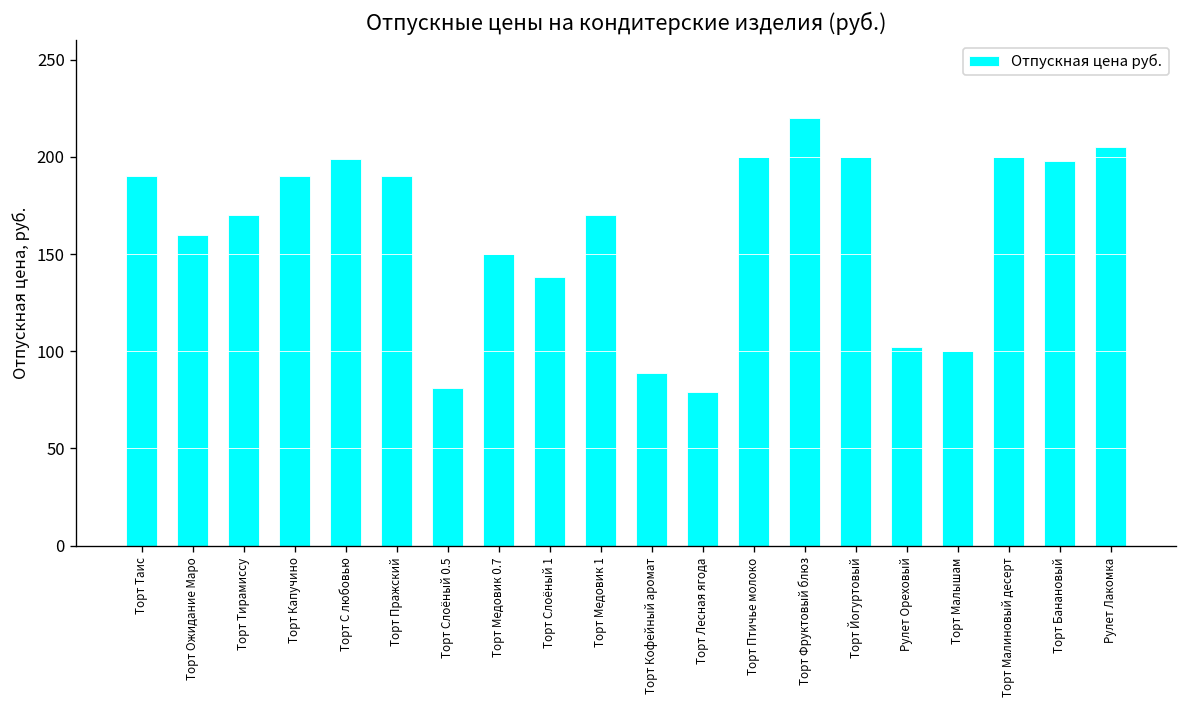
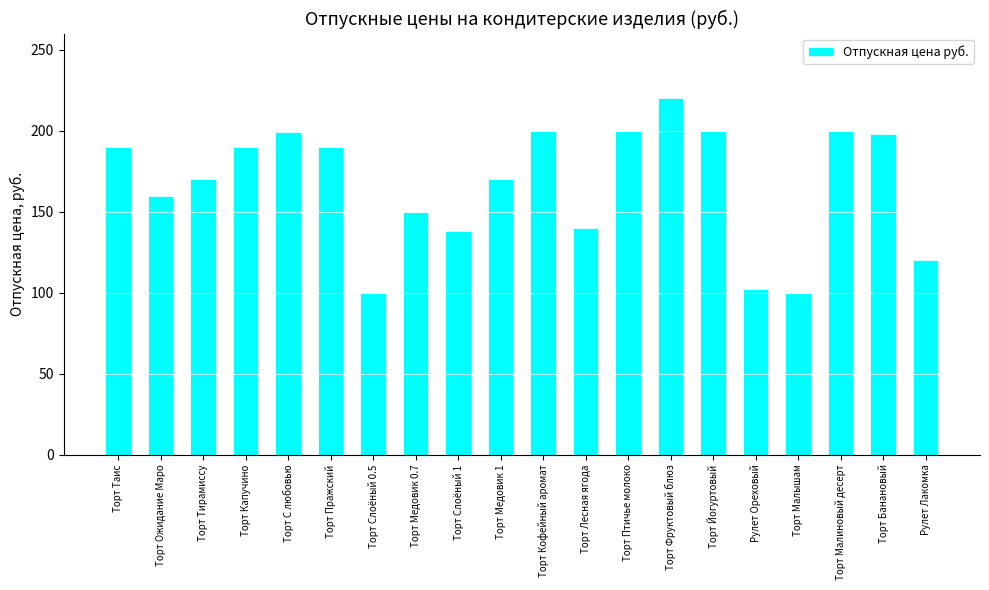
Торт Слоёный 0.5: 81 -> 100
Торт Кофейный аромат: 89 -> 200
Торт Лесная ягода: 79 -> 140
Рулет Лакомка: 205 -> 120
